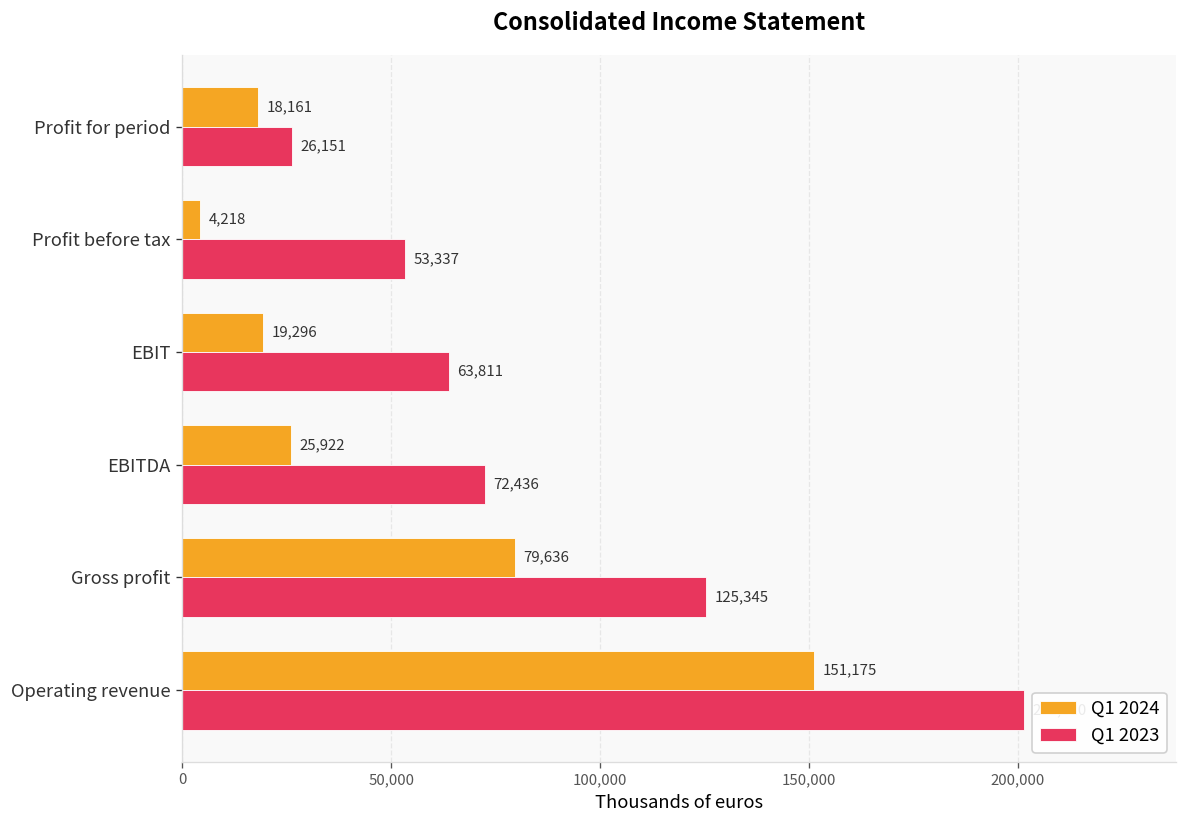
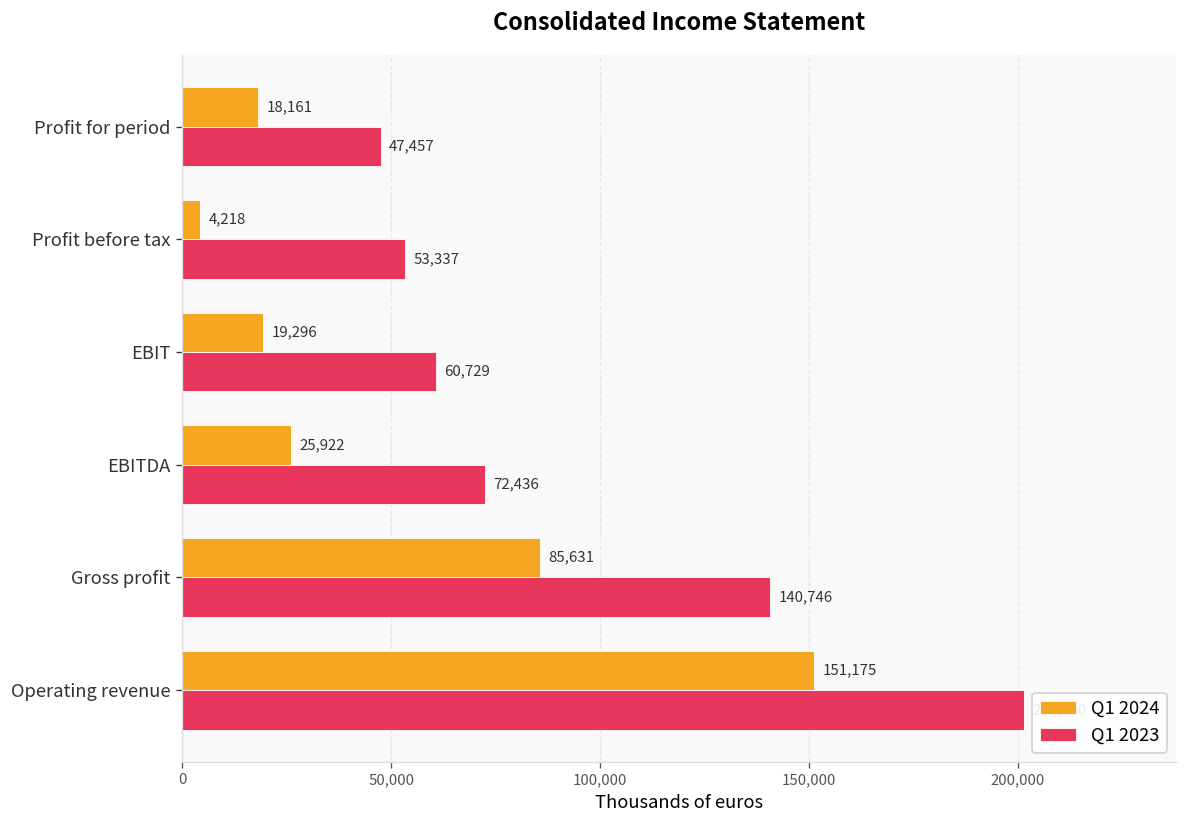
Q1 2023, Profit for period: 26,151 -> 47,457
Q1 2023, EBIT: 63,811 -> 60,729
Q1 2024, Gross profit: 79,636 -> 85,631
Q1 2023, Gross profit: 125,345 -> 140,746
